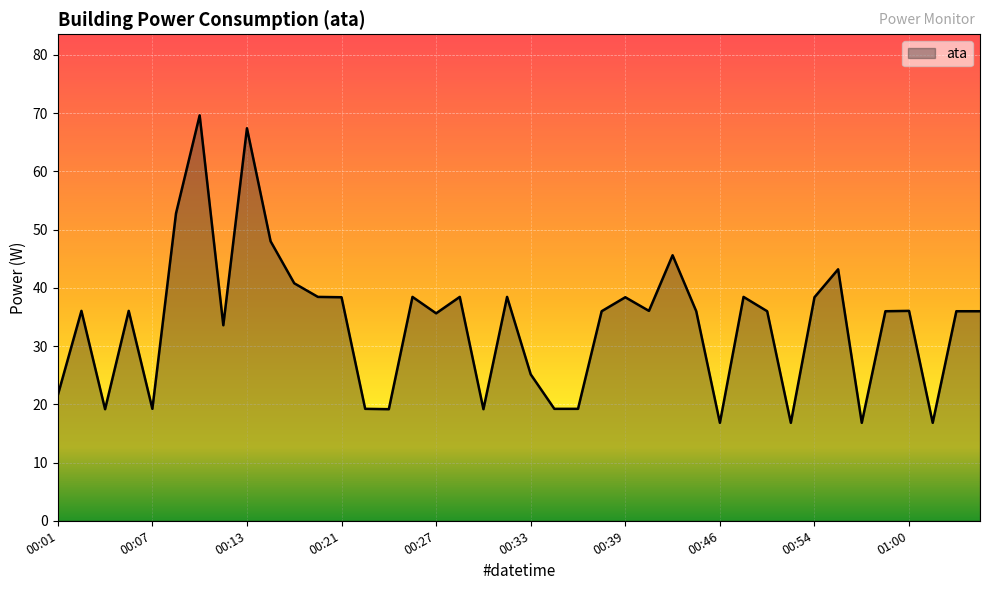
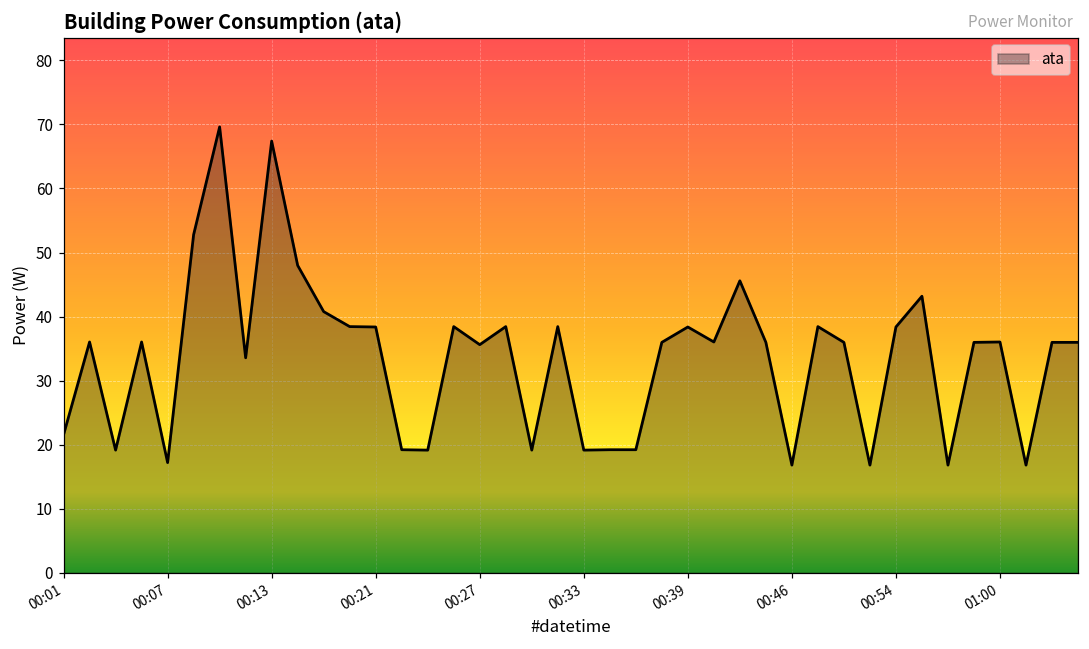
00:07: 19 -> 17
00:33: 25 -> 19
